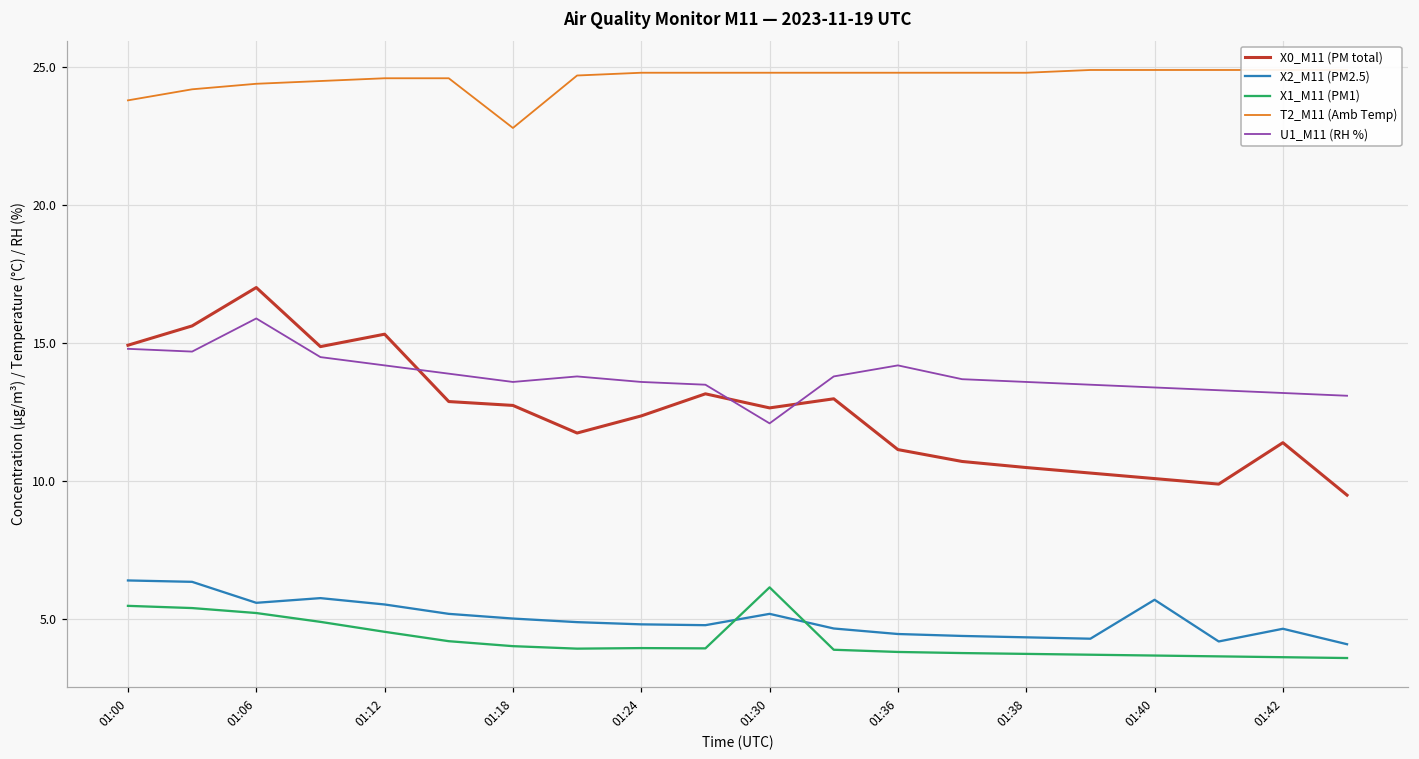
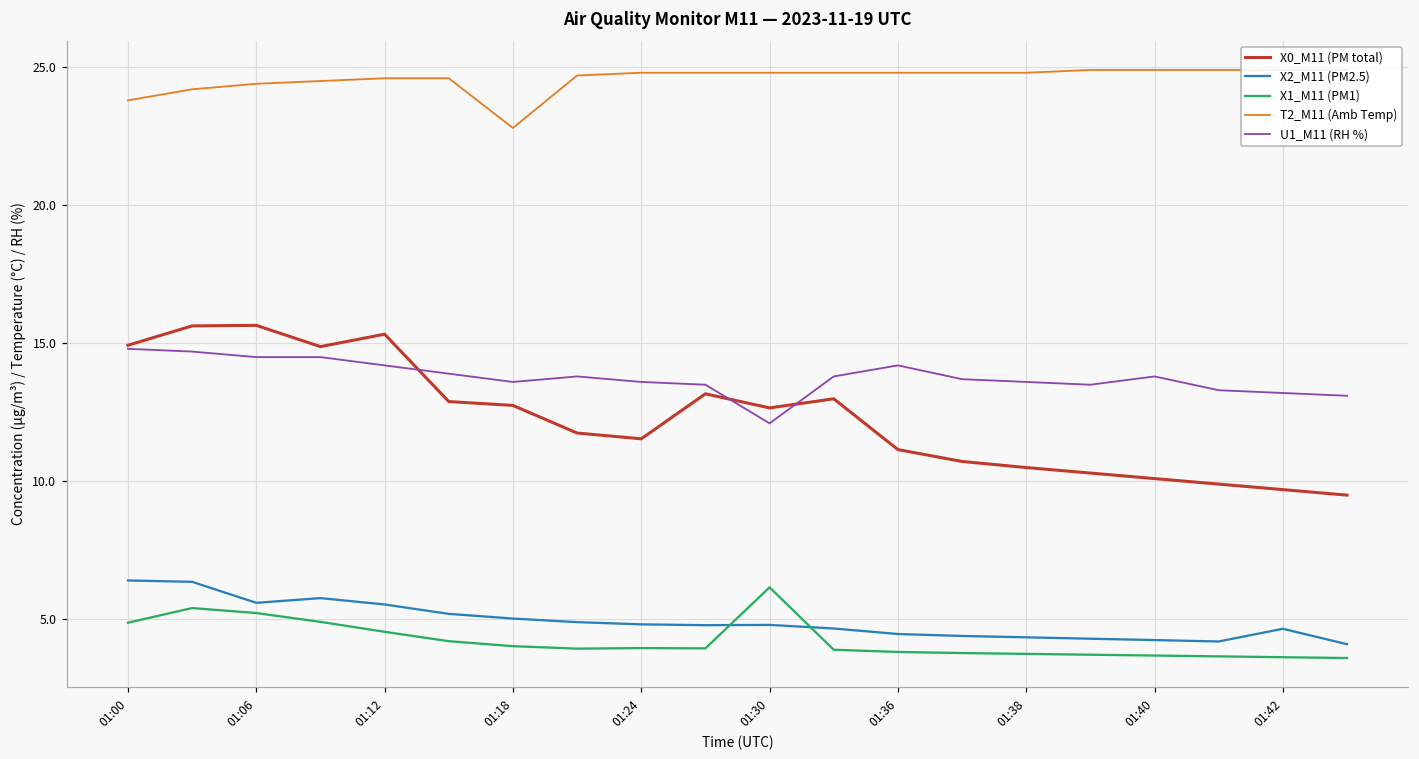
X1_M11 (PM1), 01:00: 5.5 -> 4.9
X0_M11 (PM total), 01:06: 17.0 -> 15.7
U1_M11 (RH %), 01:06: 15.9 -> 14.5
X0_M11 (PM total), 01:24: 12.4 -> 11.5
X2_M11 (PM2.5), 01:30: 5.2 -> 4.8
X2_M11 (PM2.5), 01:40: 5.7 -> 4.3
U1_M11 (RH %), 01:40: 13.4 -> 13.8
X0_M11 (PM total), 01:42: 11.4 -> 9.7
